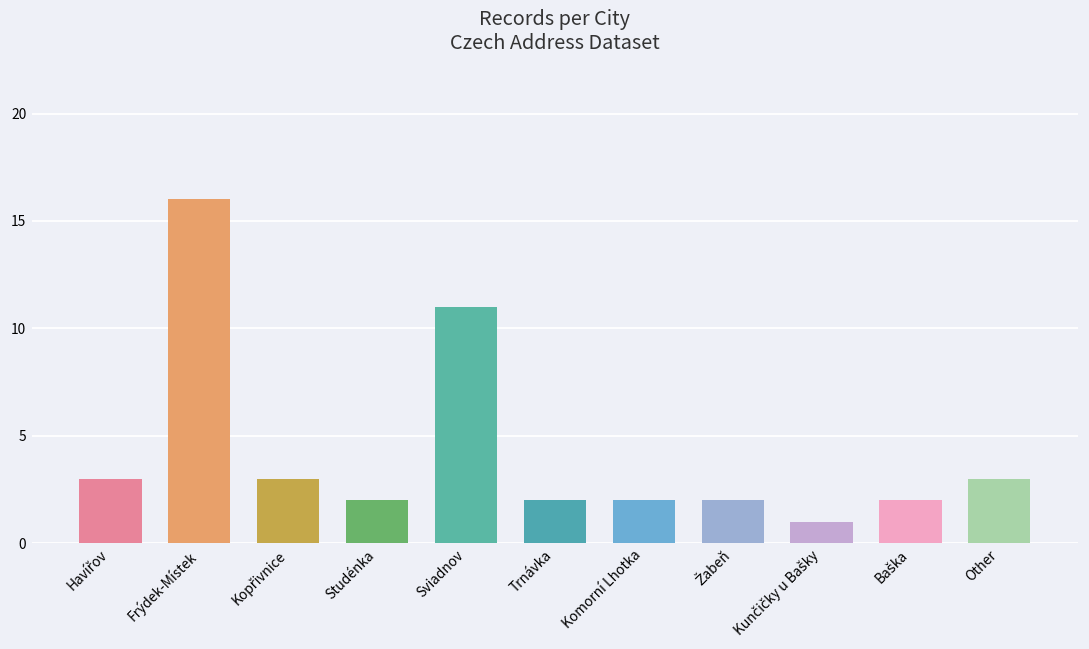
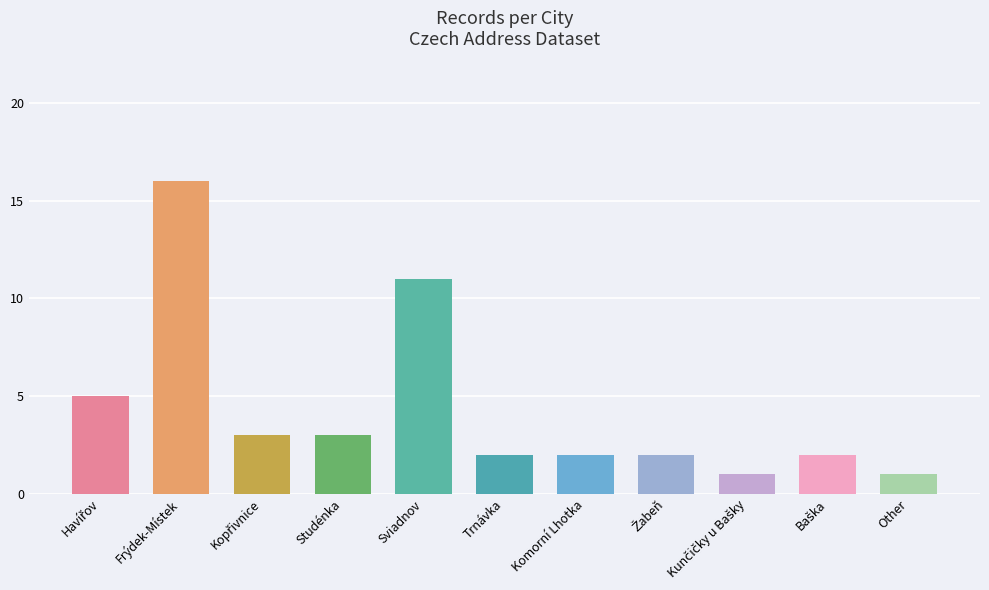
Havířov: 3 -> 5
Studénka: 2 -> 3
Other: 3 -> 1
